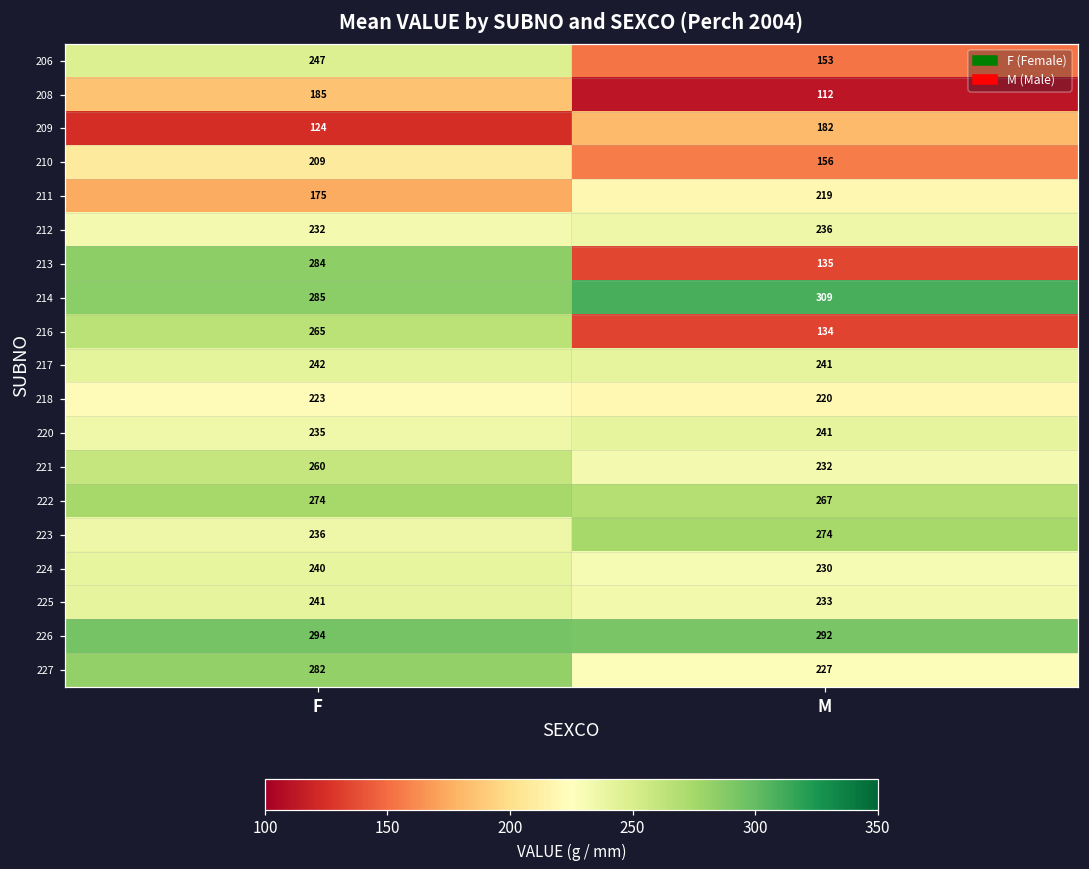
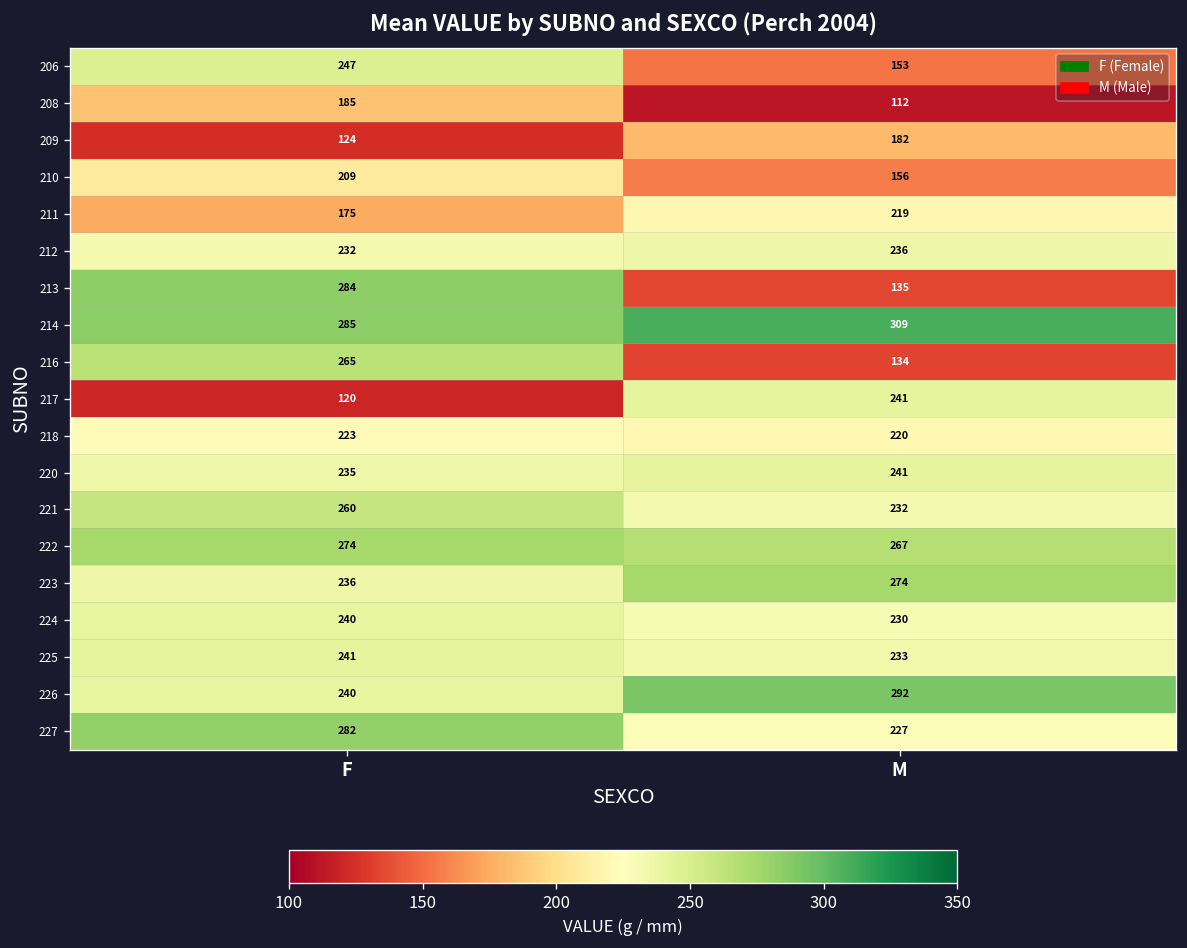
217, F: 242 -> 120
226, F: 294 -> 240
